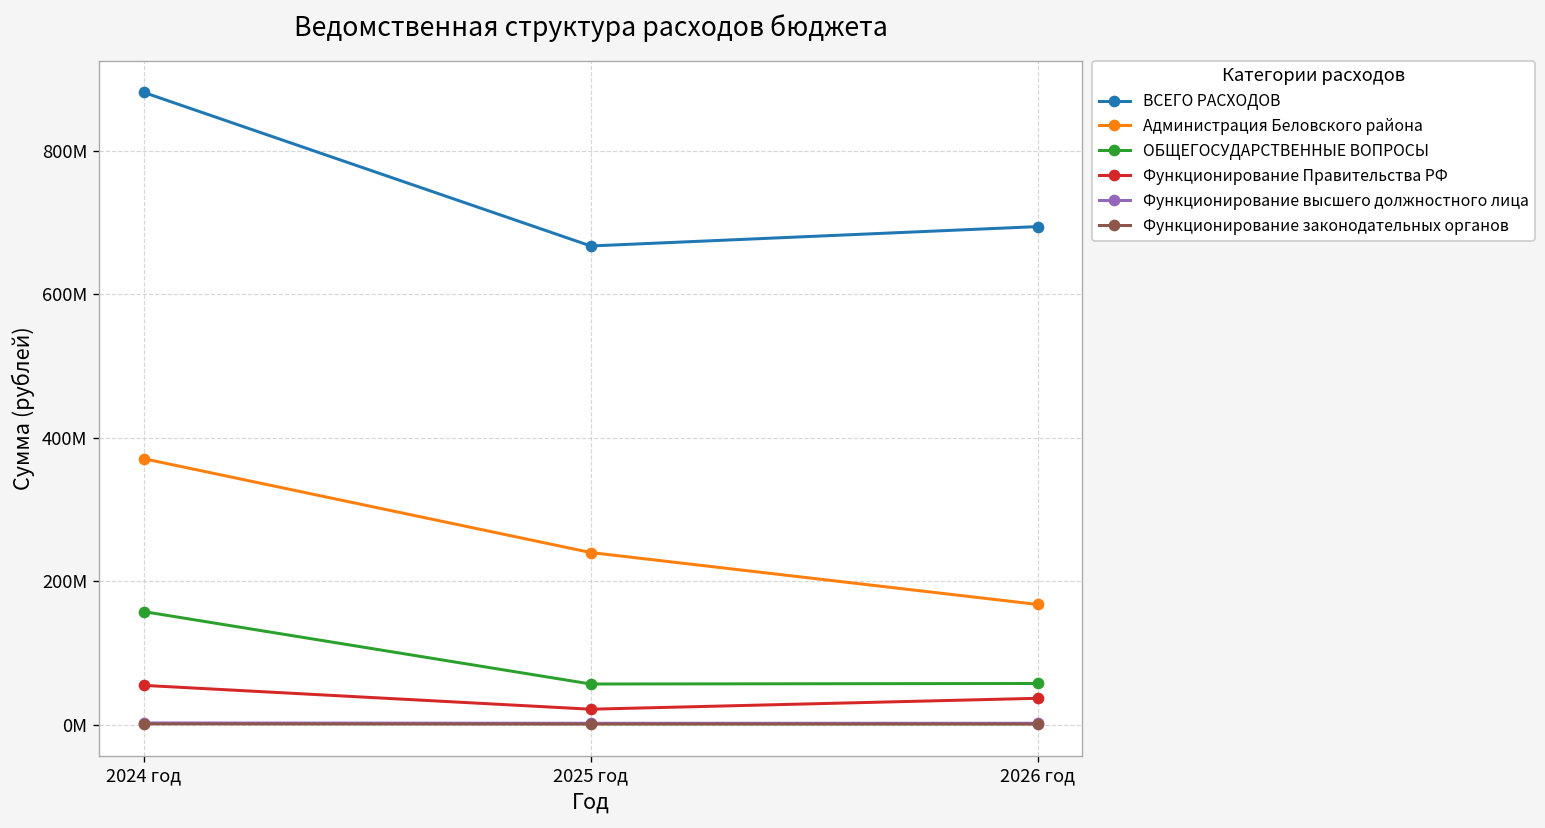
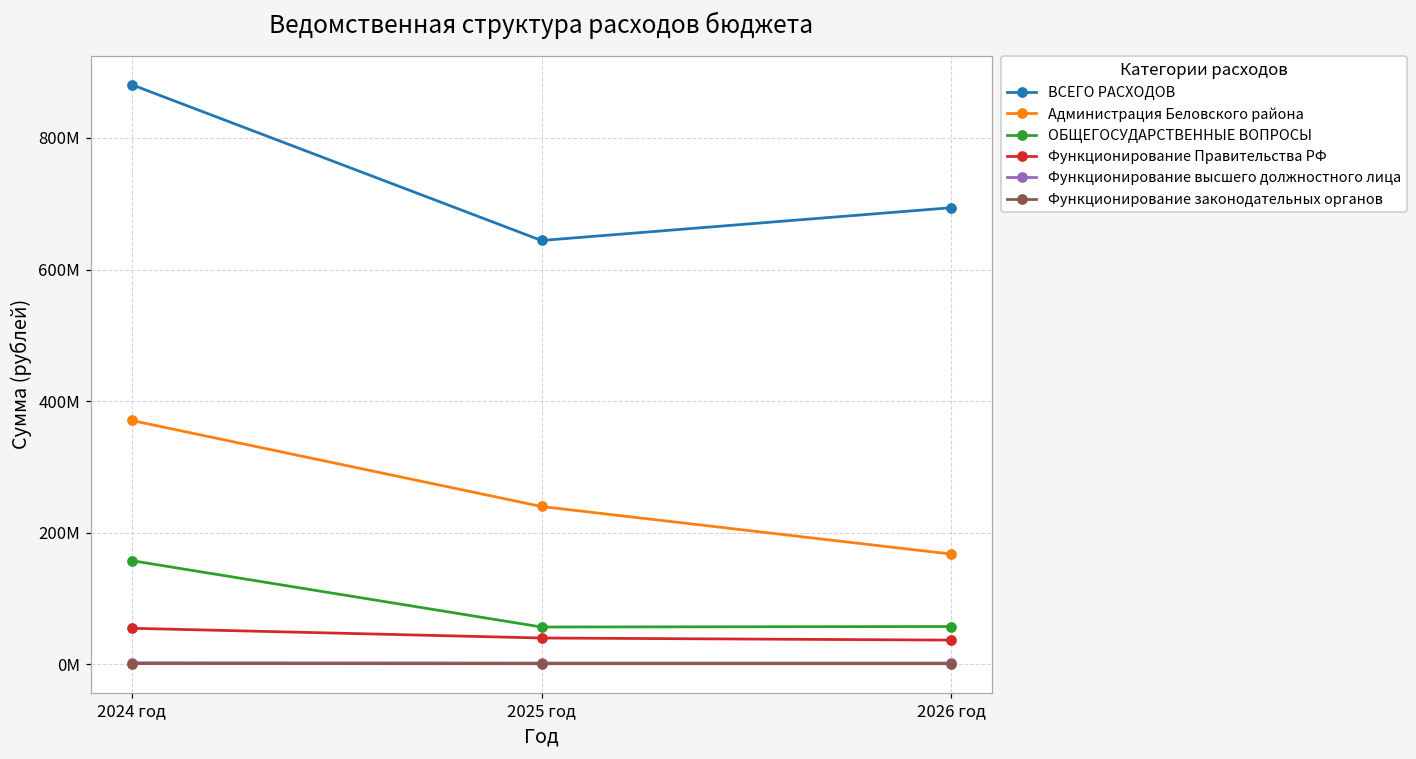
ВСЕГО РАСХОДОВ, 2025 год: 670000000 -> 640000000
Функционирование Правительства РФ, 2025 год: 20000000 -> 40000000
